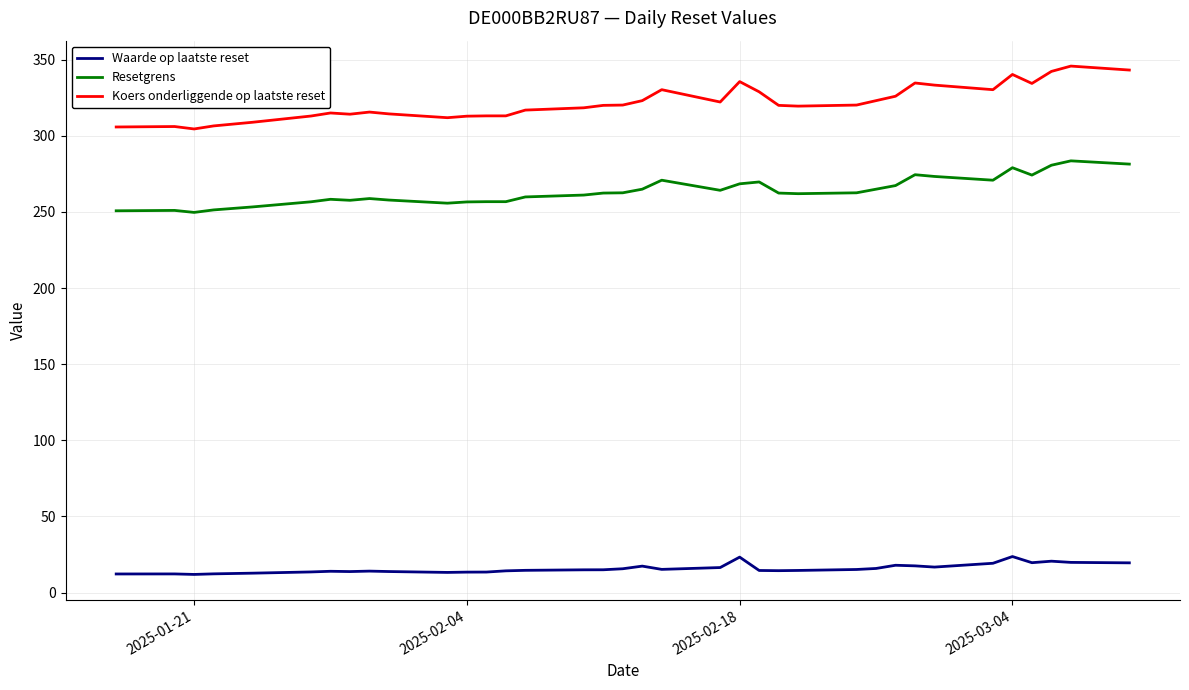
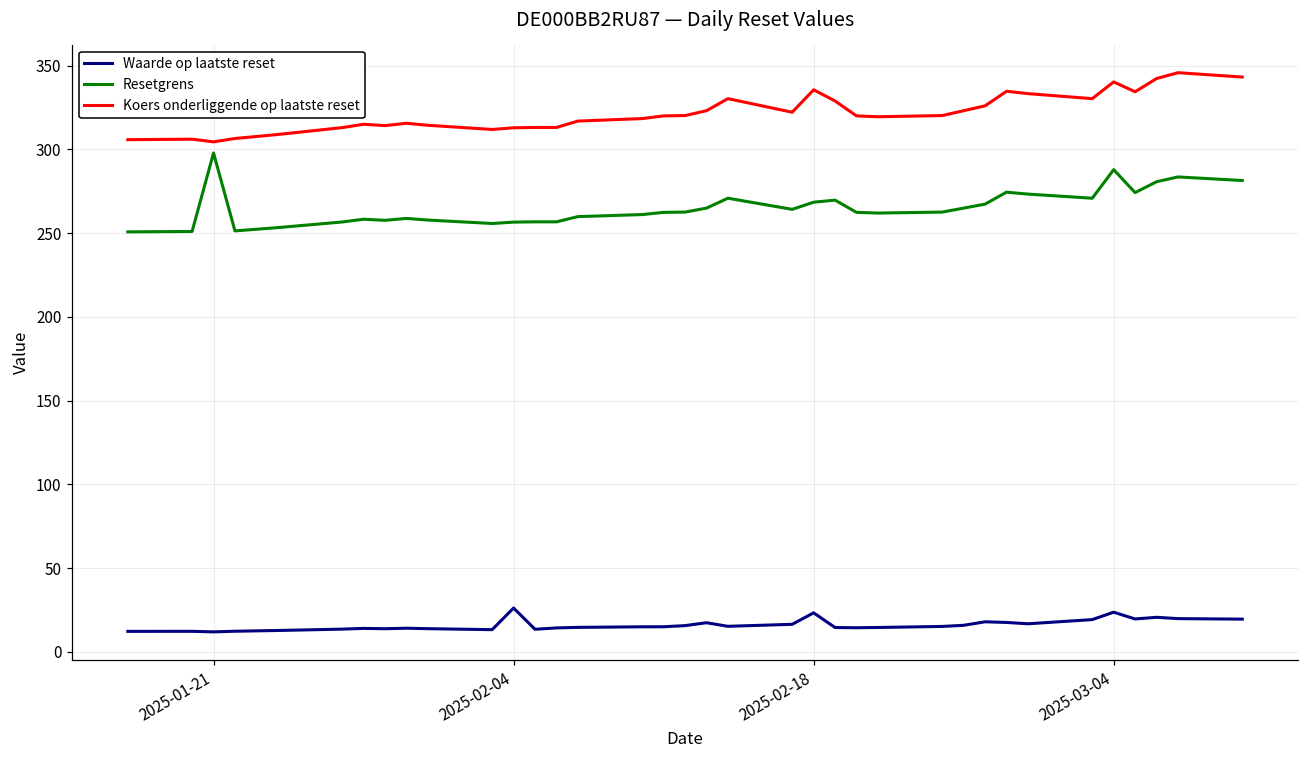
Resetgrens, 2025-01-21: 250 -> 298
Waarde op laatste reset, 2025-02-04: 13 -> 26
Resetgrens, 2025-03-04: 279 -> 288
